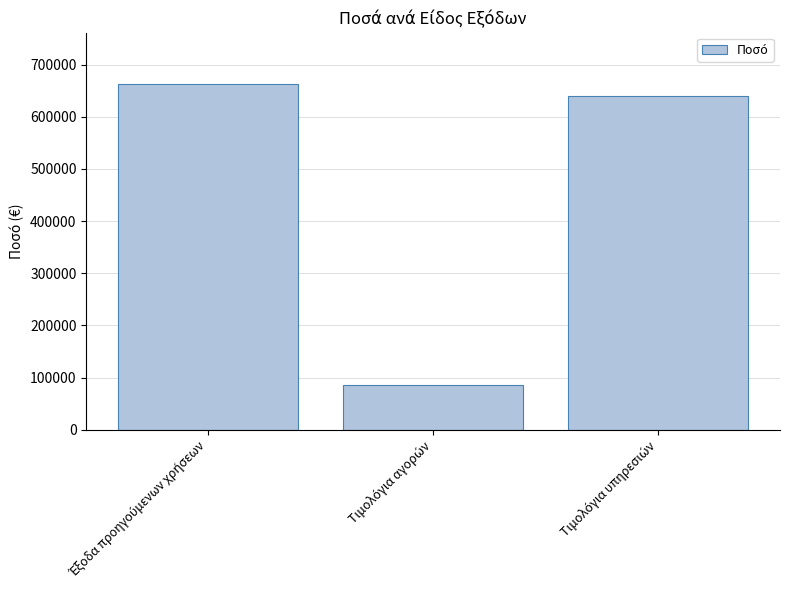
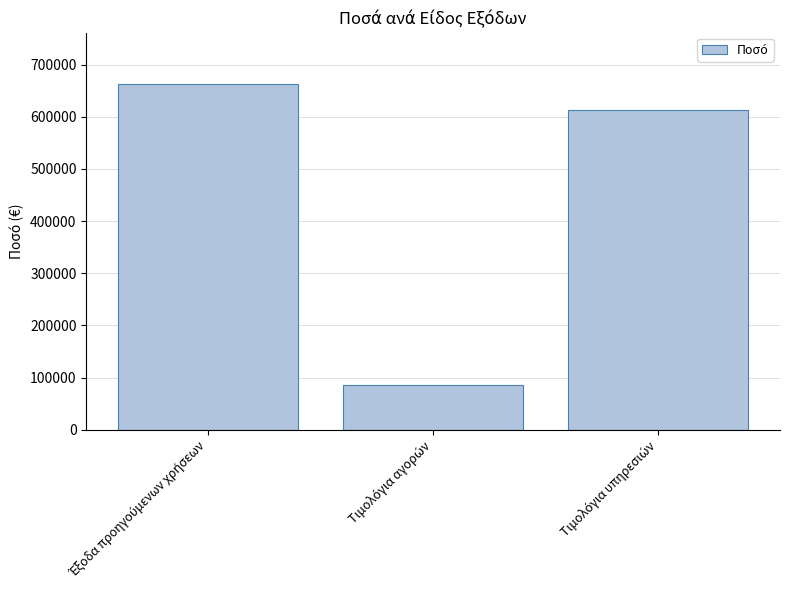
Τιμολόγια υπηρεσιών: 640000 -> 610000
